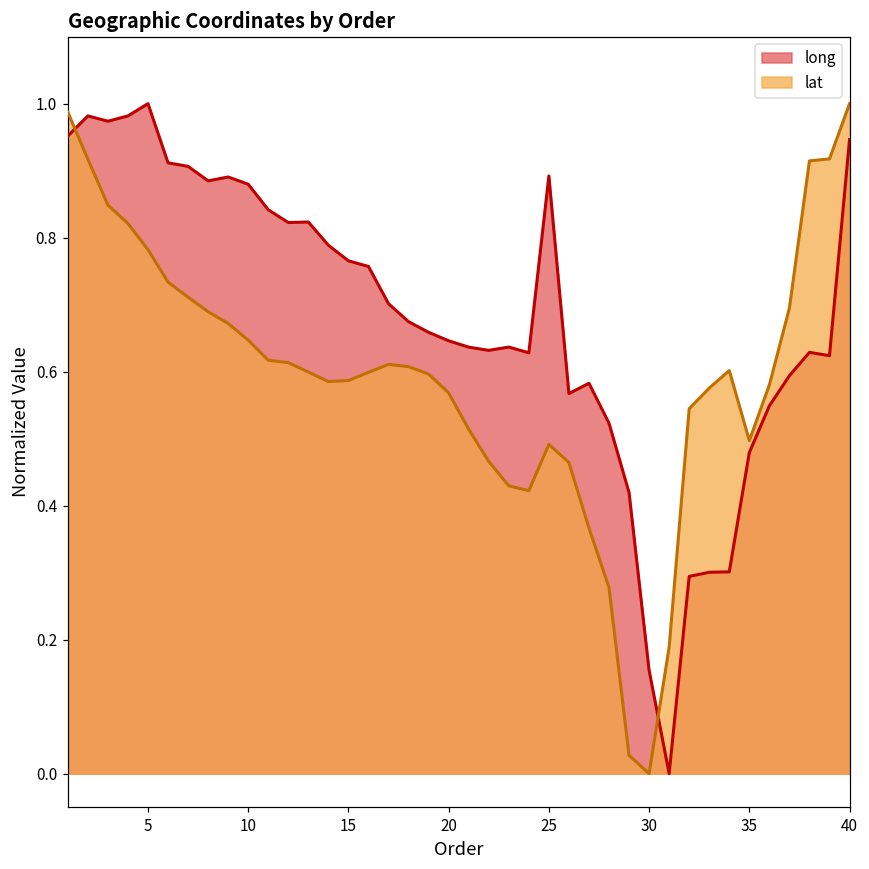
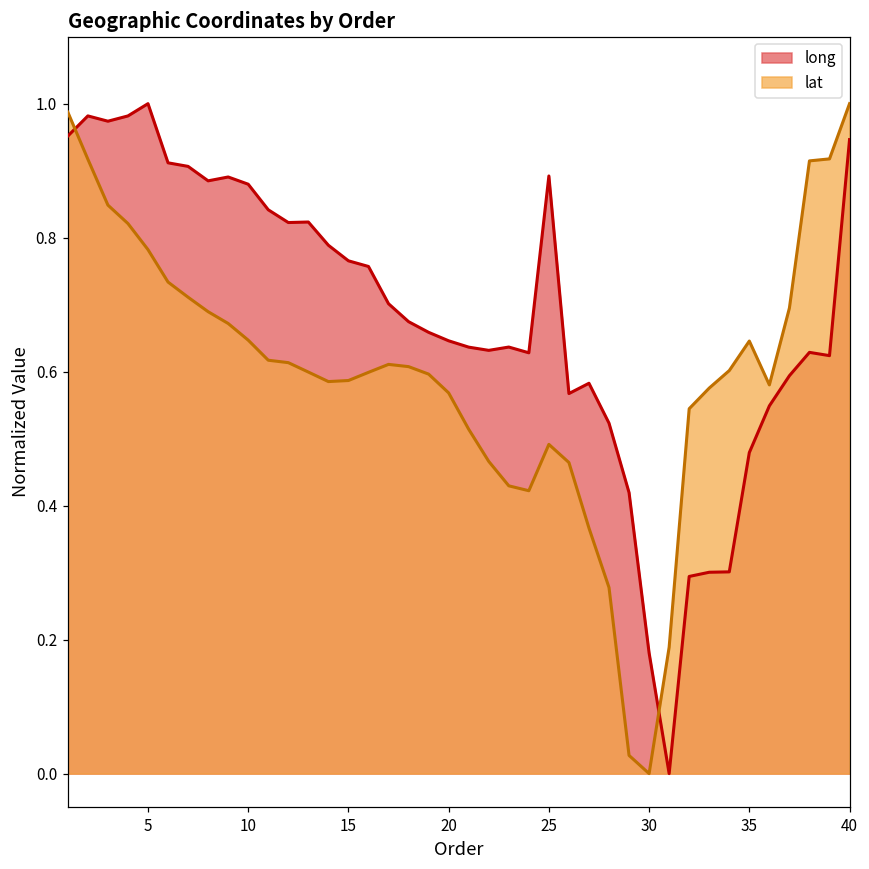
long, 30: 0.15 -> 0.18
lat, 35: 0.50 -> 0.65
